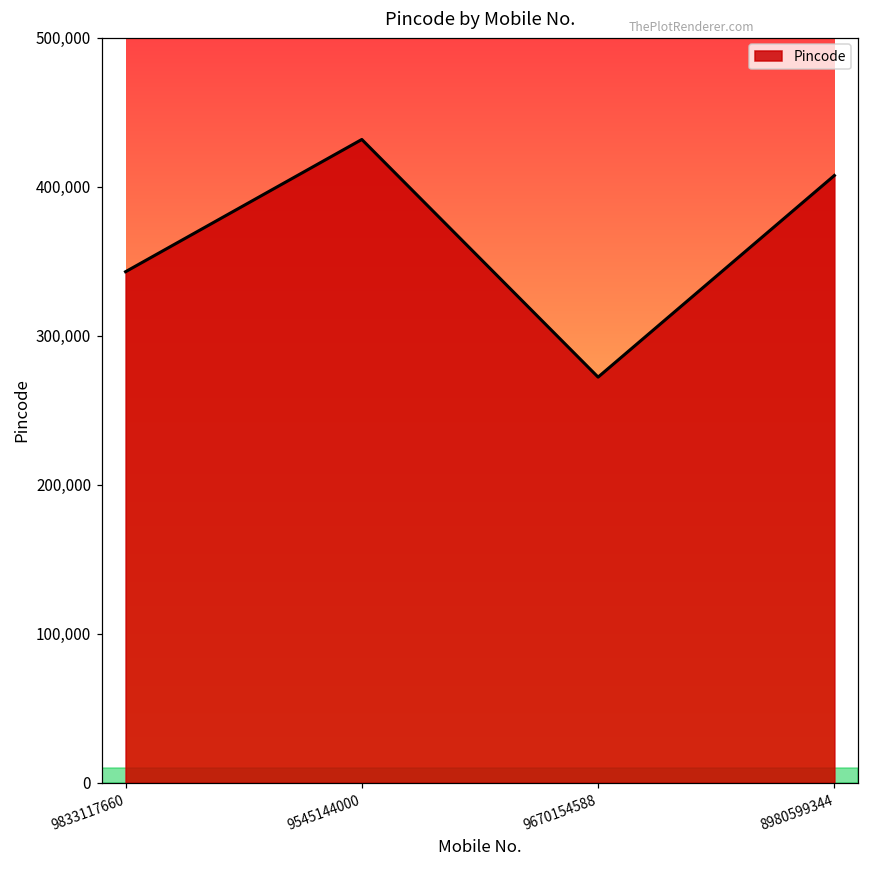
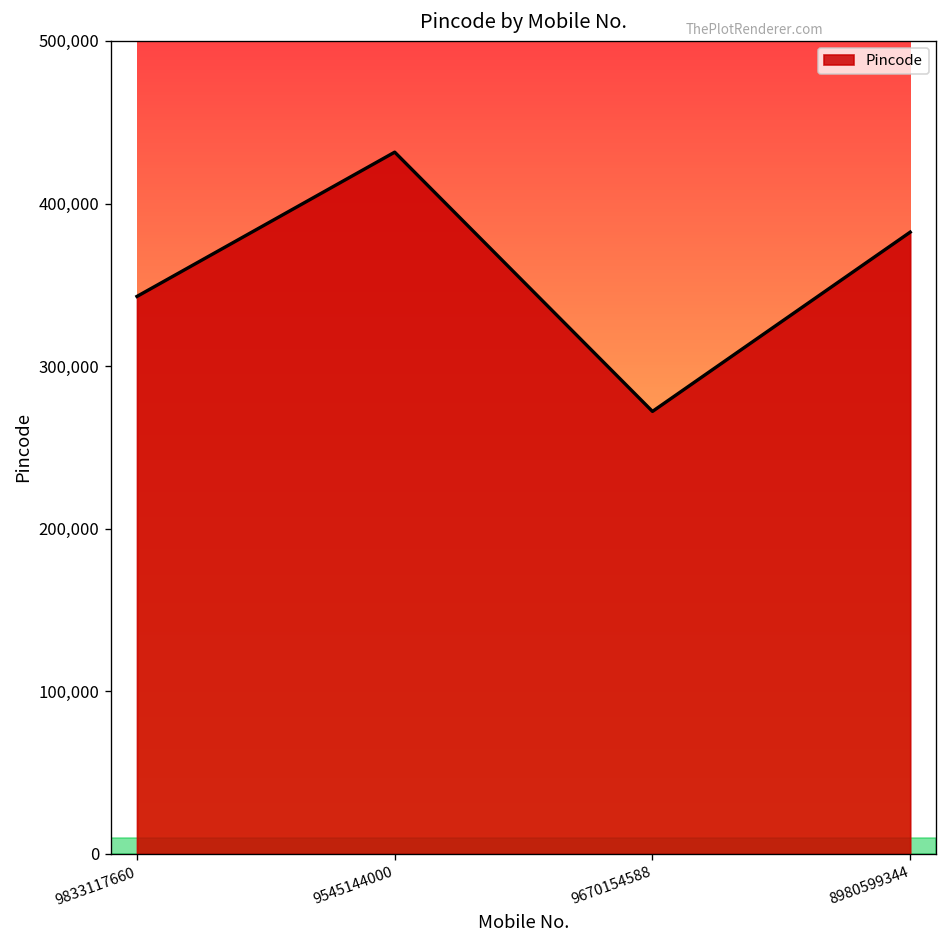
8980599344: 407,000 -> 382,000
